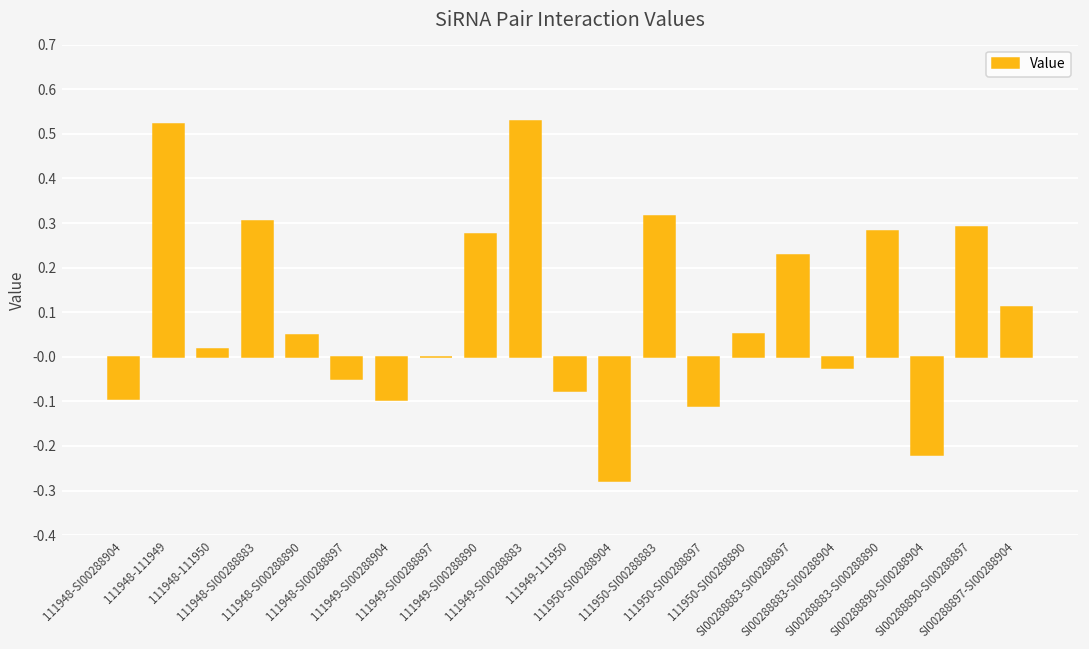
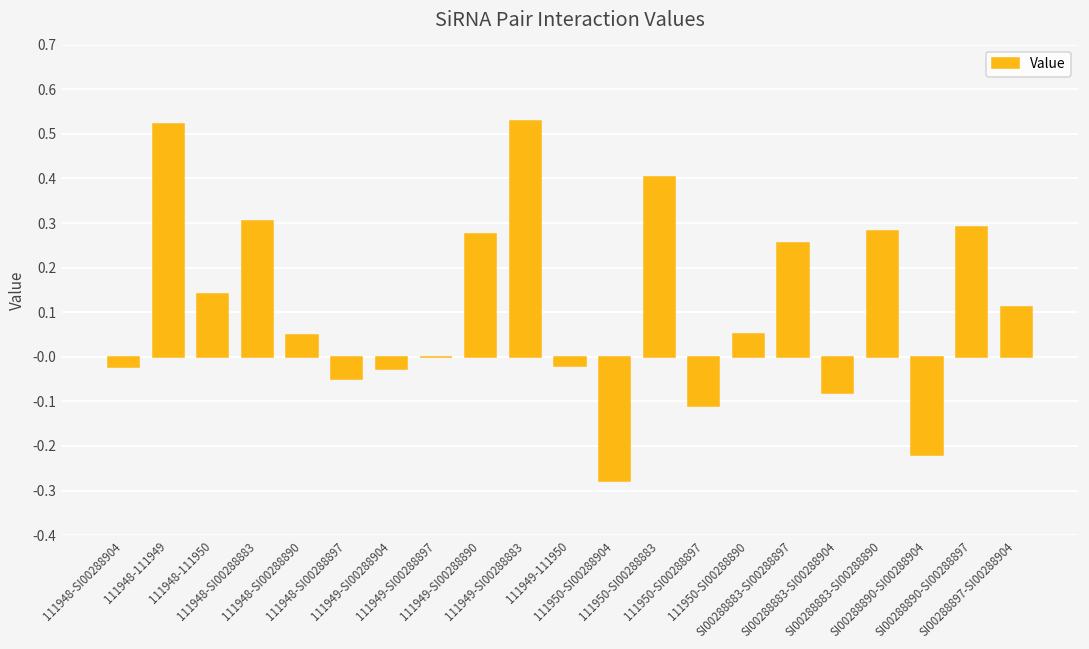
111948-SI00288904: -0.09 -> -0.02
111948-111950: 0.02 -> 0.14
111949-SI00288904: -0.10 -> -0.03
111949-111950: -0.08 -> -0.02
111950-SI00288883: 0.32 -> 0.40
SI00288883-SI00288897: 0.23 -> 0.25
SI00288883-SI00288904: -0.03 -> -0.08
